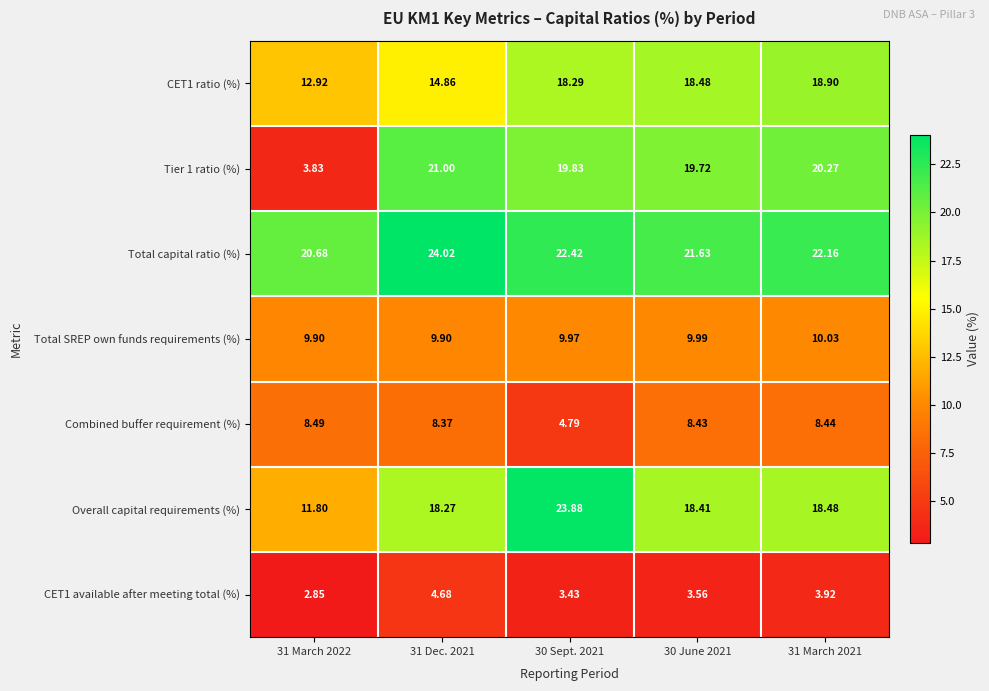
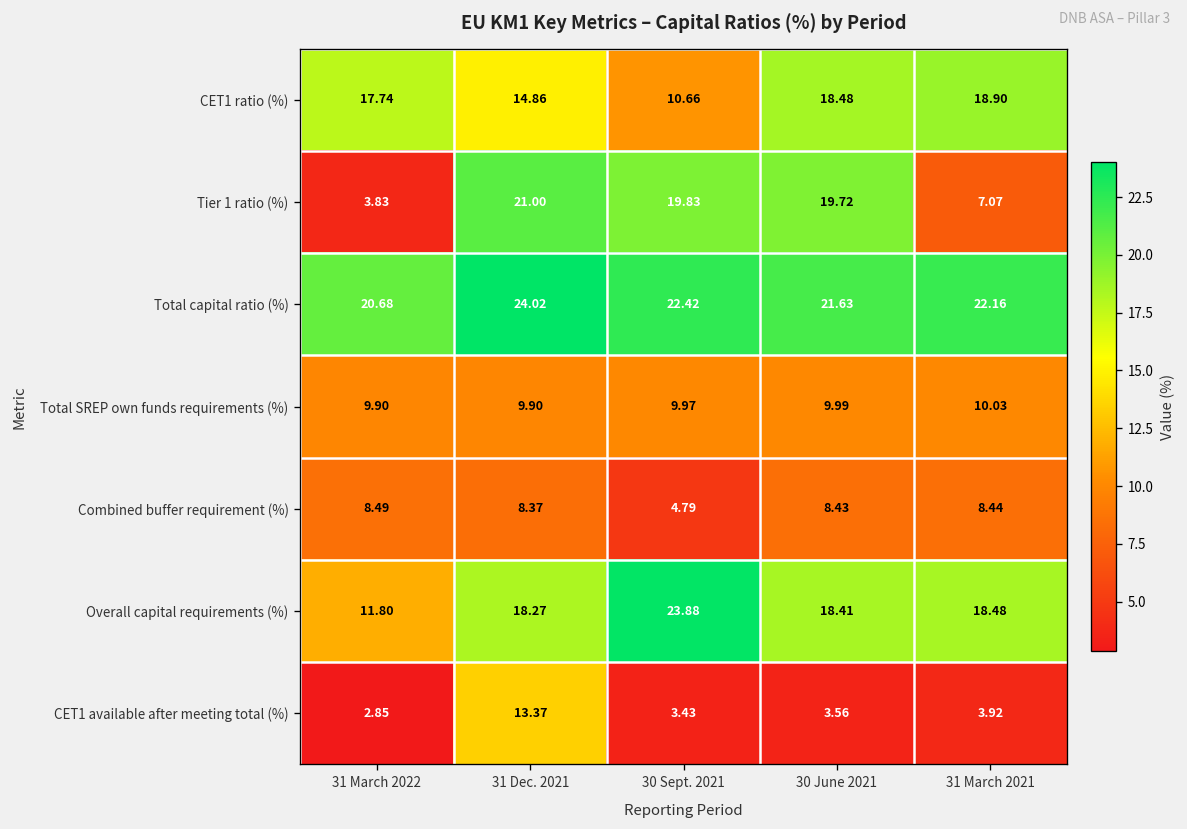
CET1 ratio (%), 31 March 2022: 12.92 -> 17.74
CET1 ratio (%), 30 Sept. 2021: 18.29 -> 10.66
Tier 1 ratio (%), 31 March 2021: 20.27 -> 7.07
CET1 available after meeting total (%), 31 Dec. 2021: 4.68 -> 13.37
